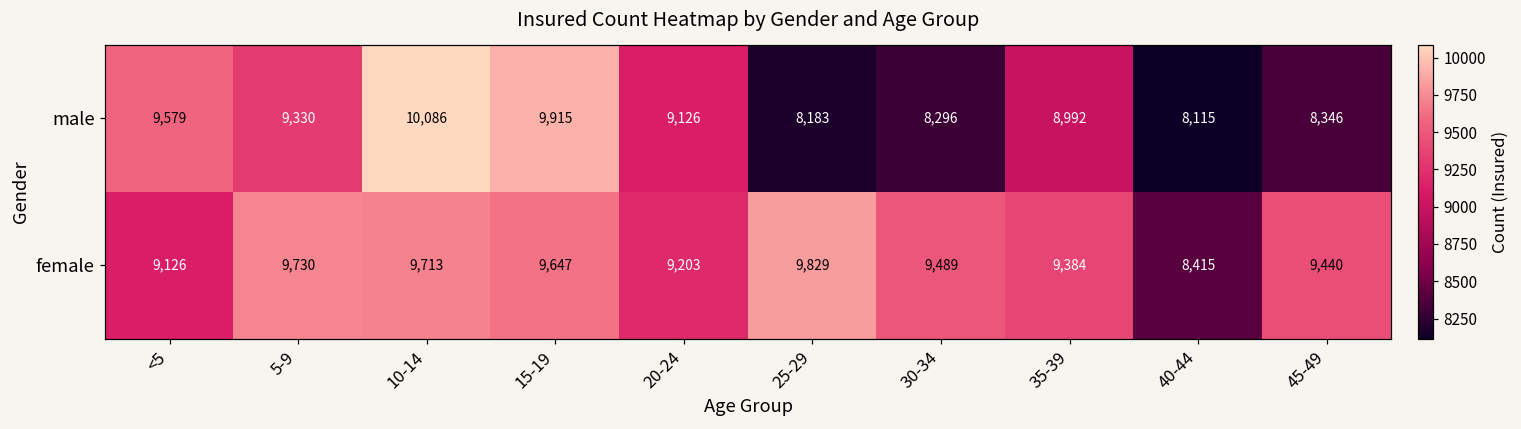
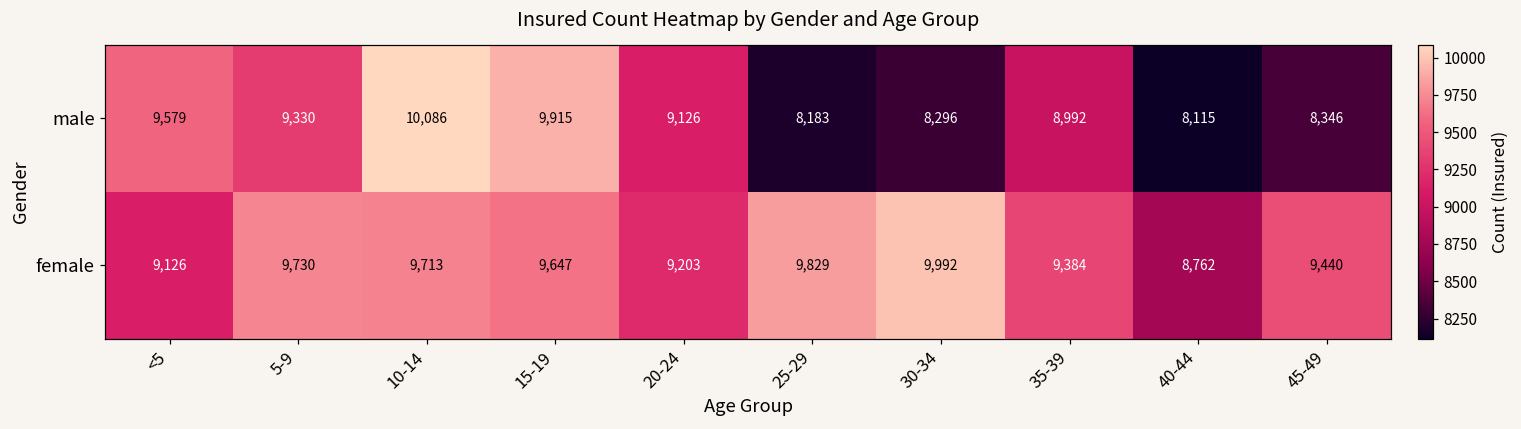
female, 30-34: 9,489 -> 9,992
female, 40-44: 8,415 -> 8,762
